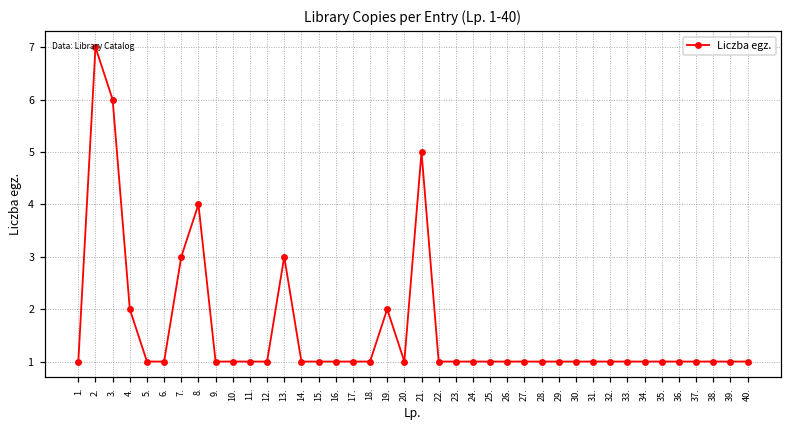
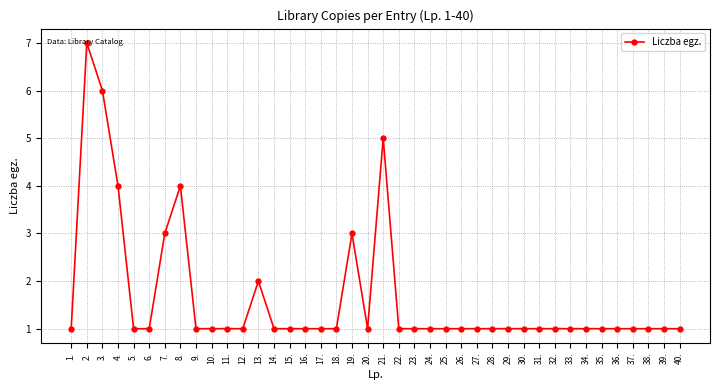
4.: 2 -> 4
13.: 3 -> 2
19.: 2 -> 3
